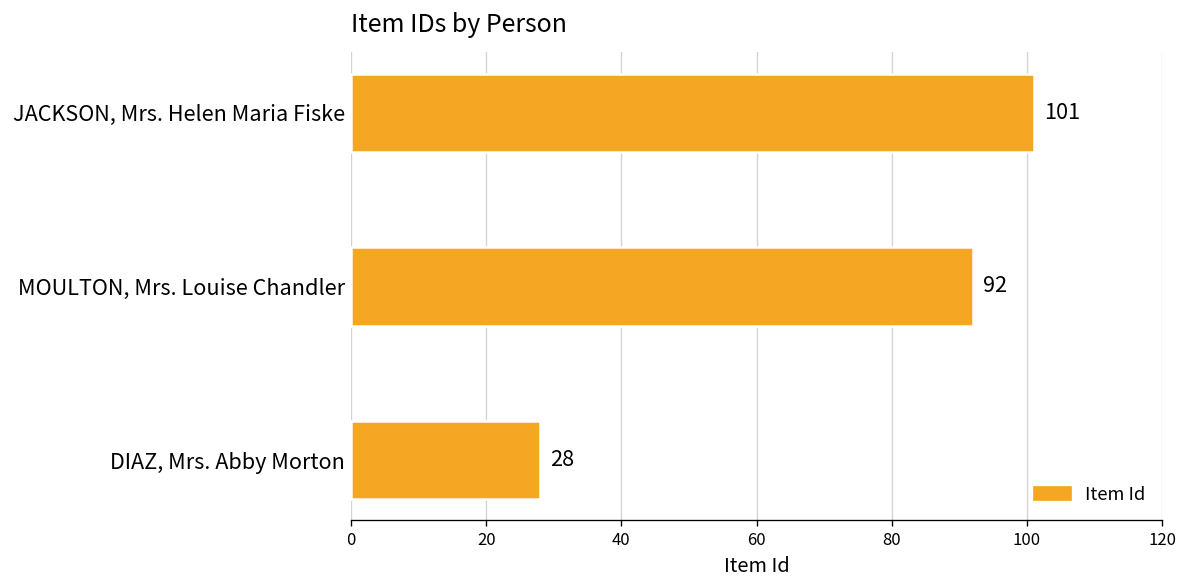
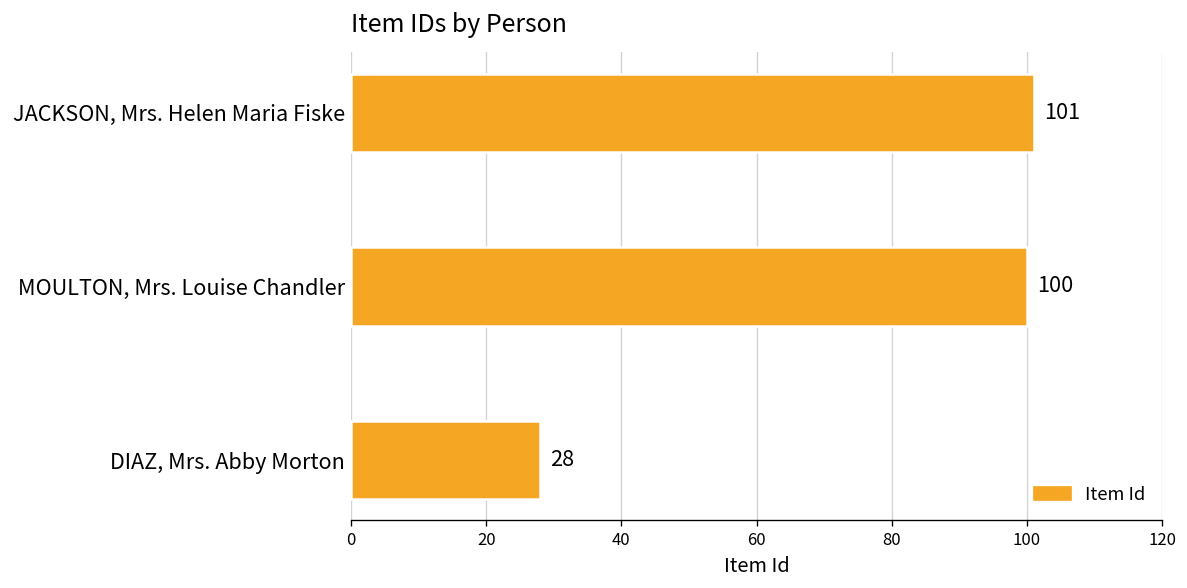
MOULTON, Mrs. Louise Chandler: 92 -> 100
